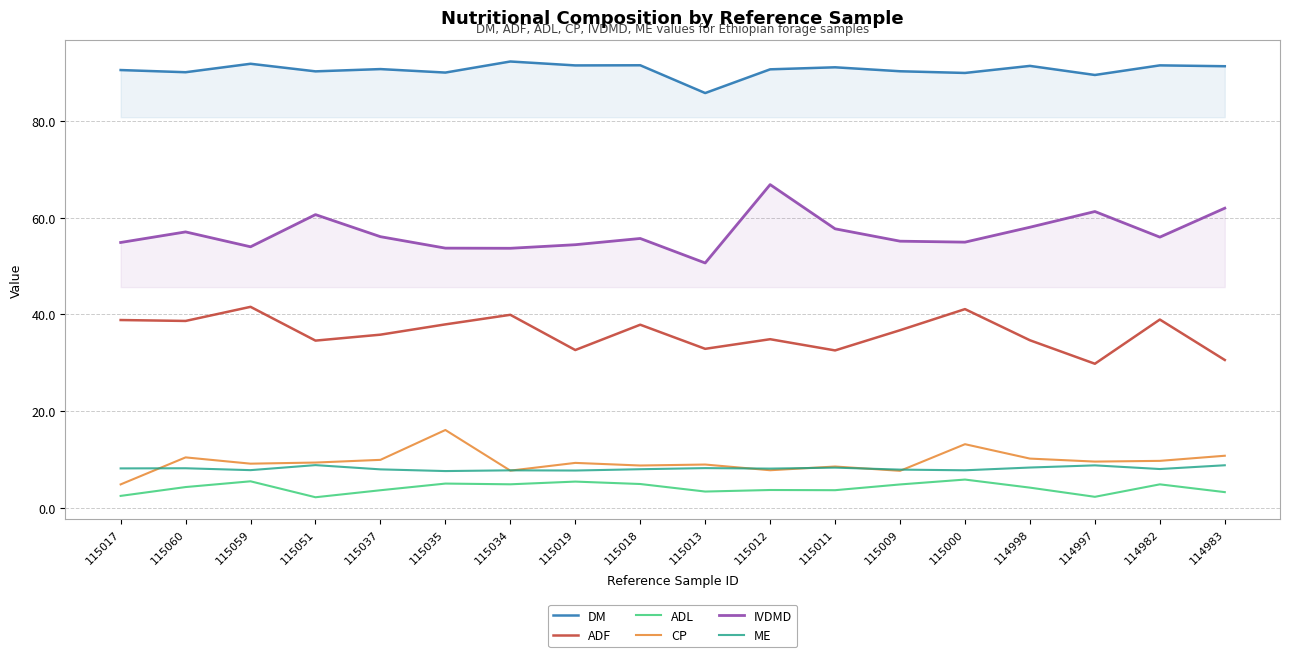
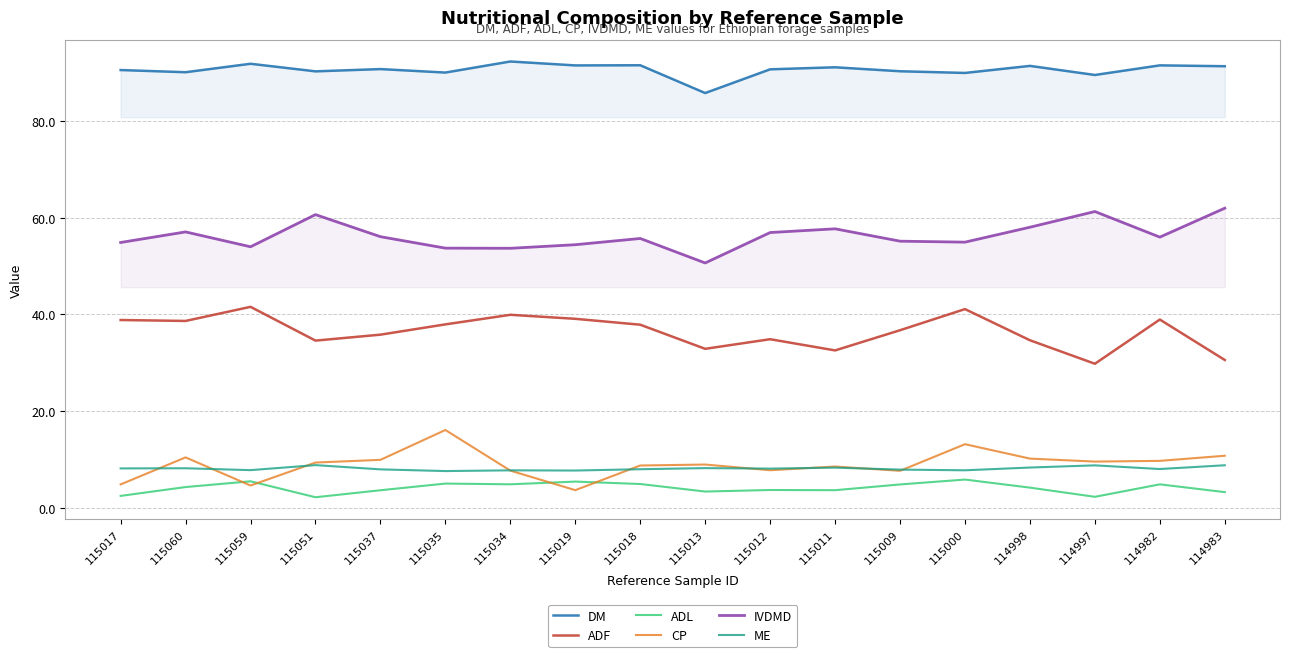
CP, 115059: 9 -> 5
ADF, 115019: 33 -> 39
CP, 115019: 9 -> 4
IVDMD, 115012: 67 -> 57
